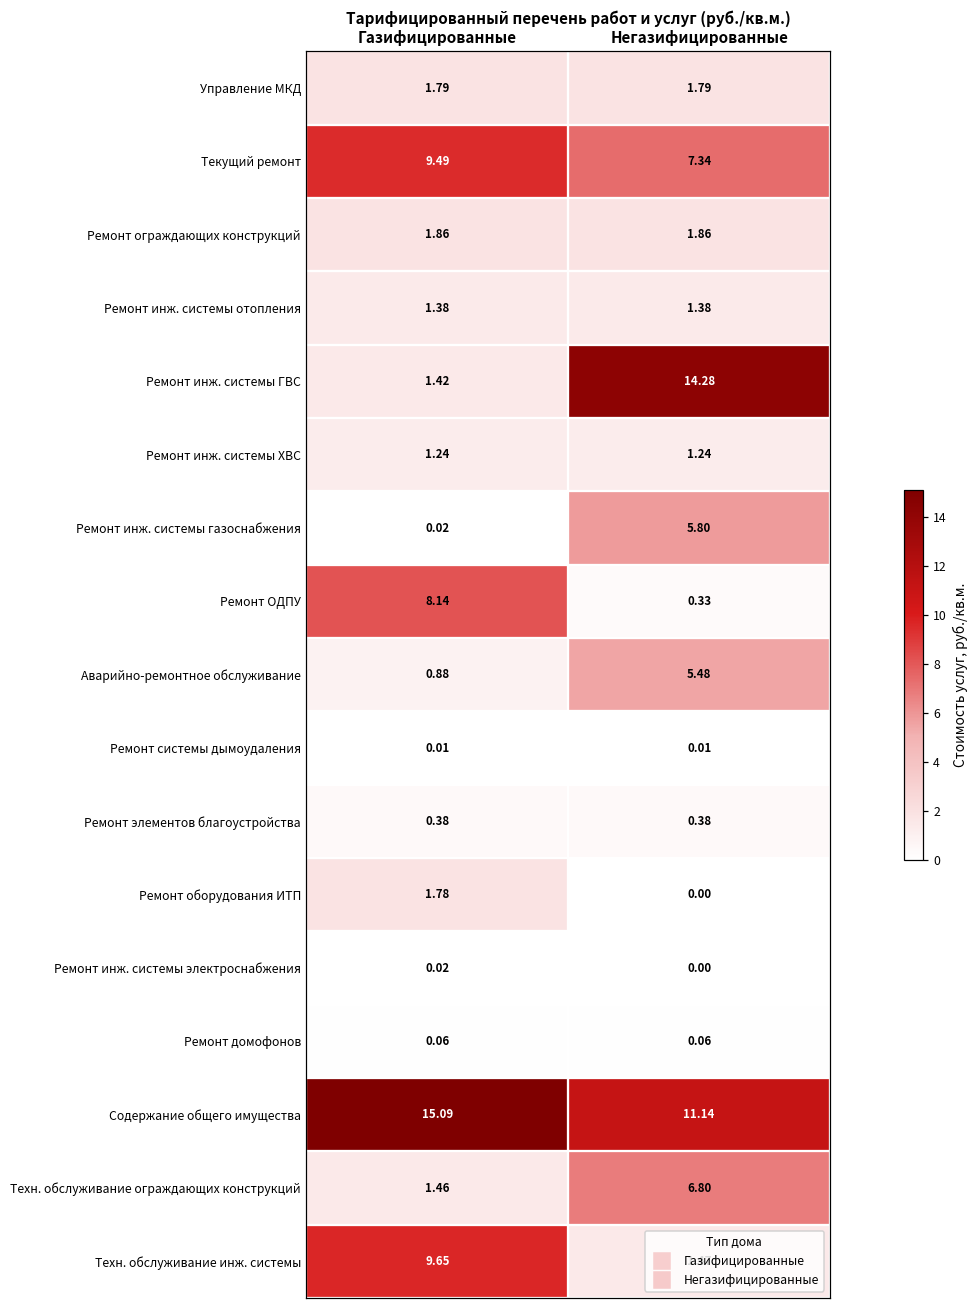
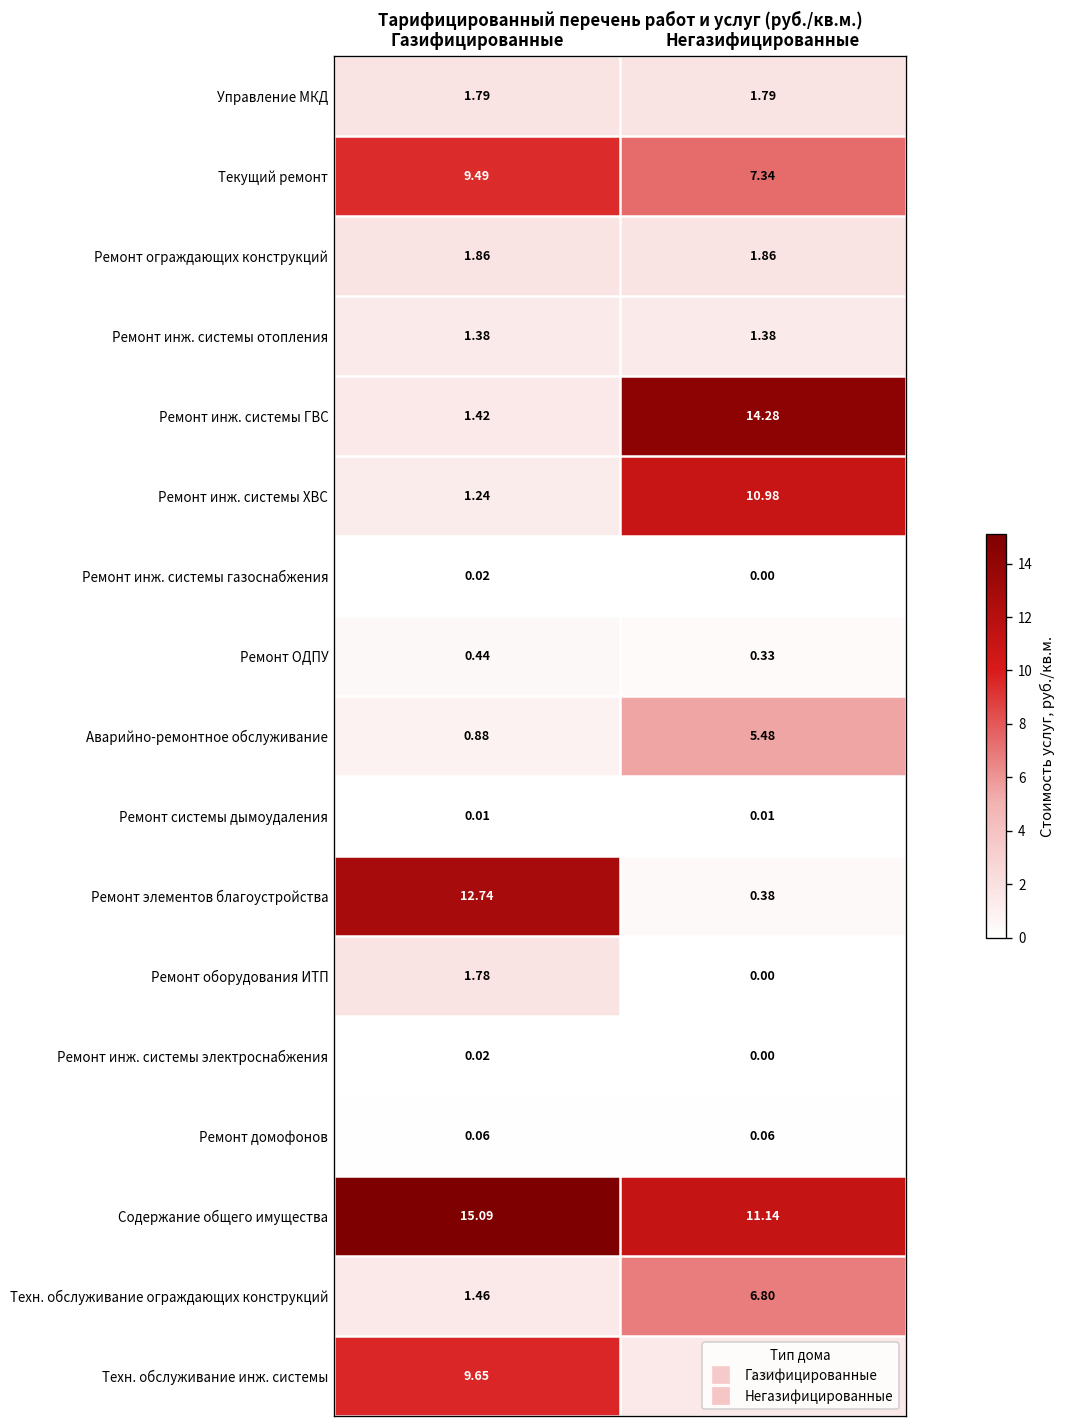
Ремонт инж. системы ХВС, Негазифицированные: 1.24 -> 10.98
Ремонт инж. системы газоснабжения, Негазифицированные: 5.80 -> 0.00
Ремонт ОДПУ, Газифицированные: 8.14 -> 0.44
Ремонт элементов благоустройства, Газифицированные: 0.38 -> 12.74
